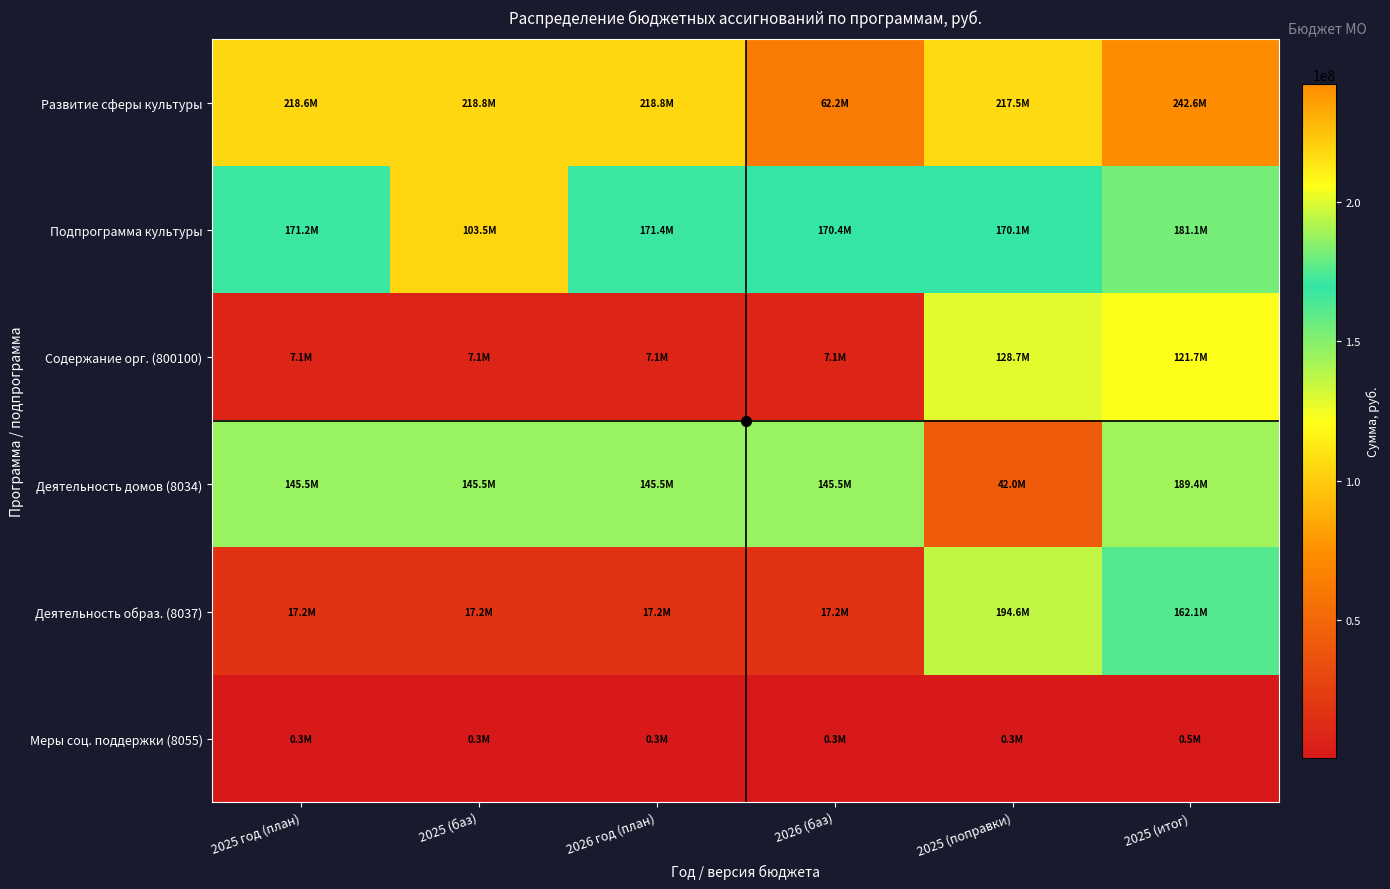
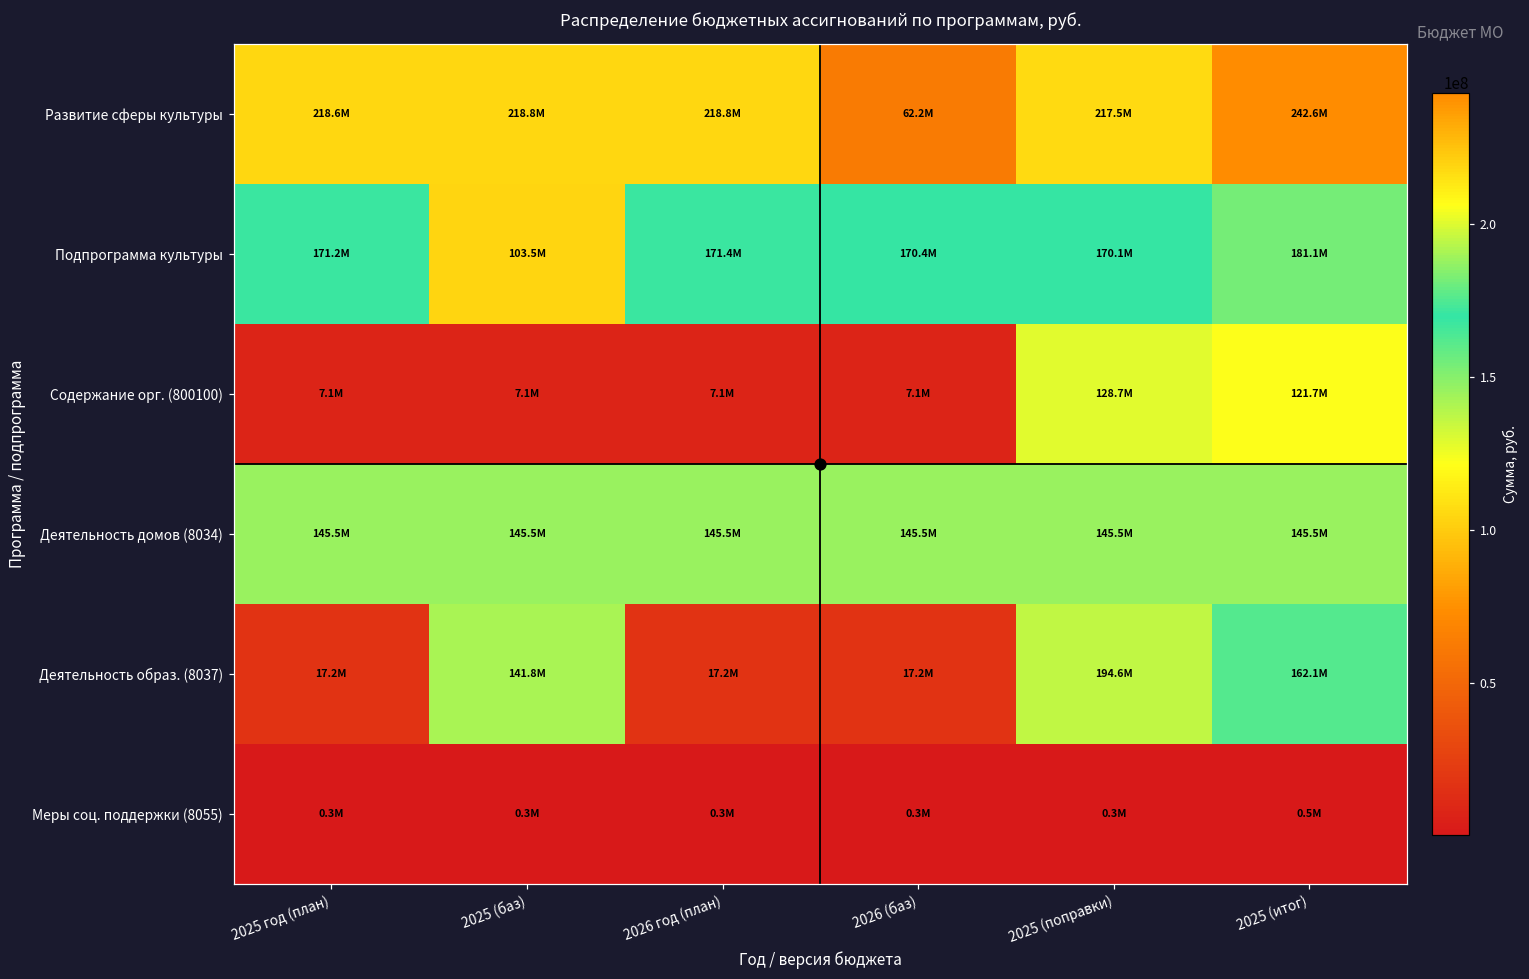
Деятельность домов (8034), 2025 (поправки): 42.0M -> 145.5M
Деятельность домов (8034), 2025 (итог): 189.4M -> 145.5M
Деятельность образ. (8037), 2025 (баз): 17.2M -> 141.8M
